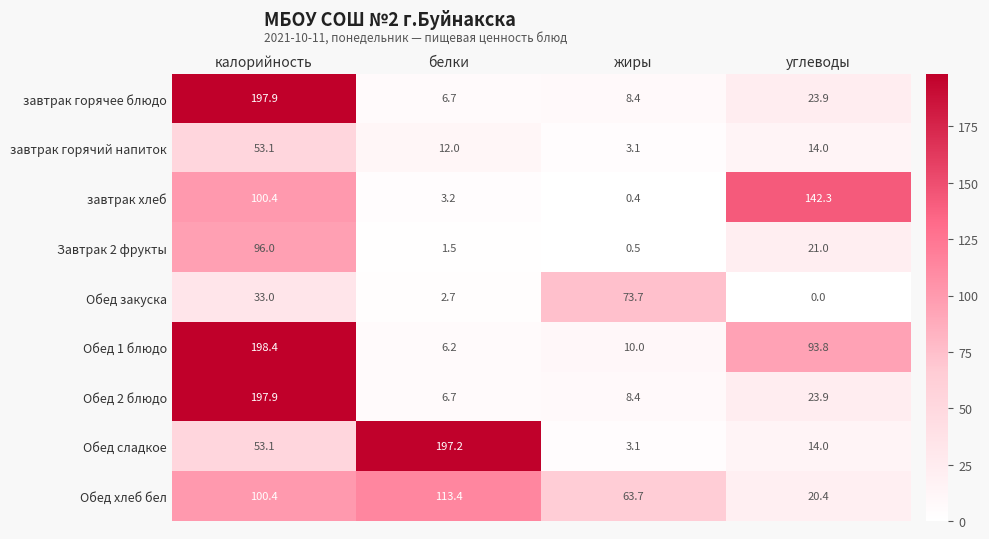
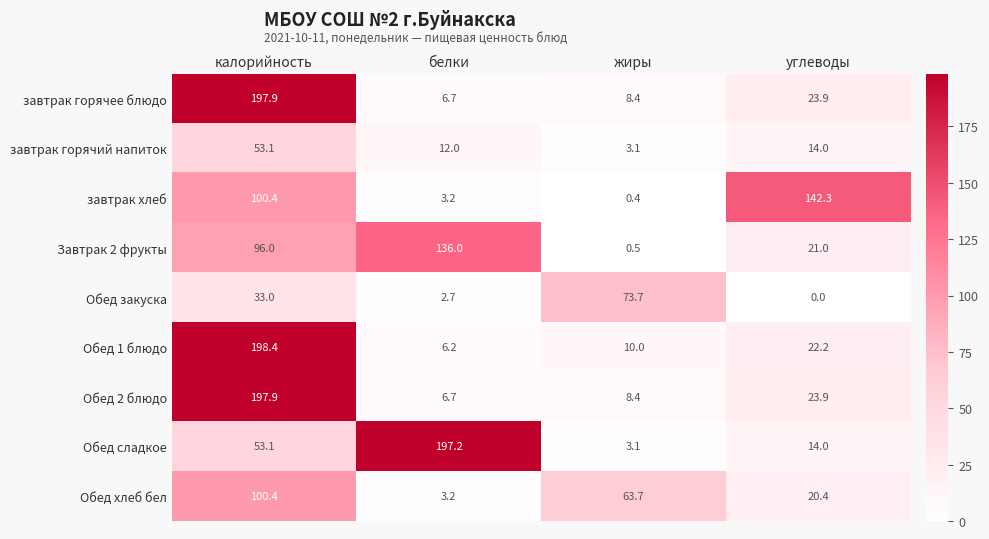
Завтрак 2 фрукты, белки: 1.5 -> 136.0
Обед 1 блюдо, углеводы: 93.8 -> 22.2
Обед хлеб бел, белки: 113.4 -> 3.2
